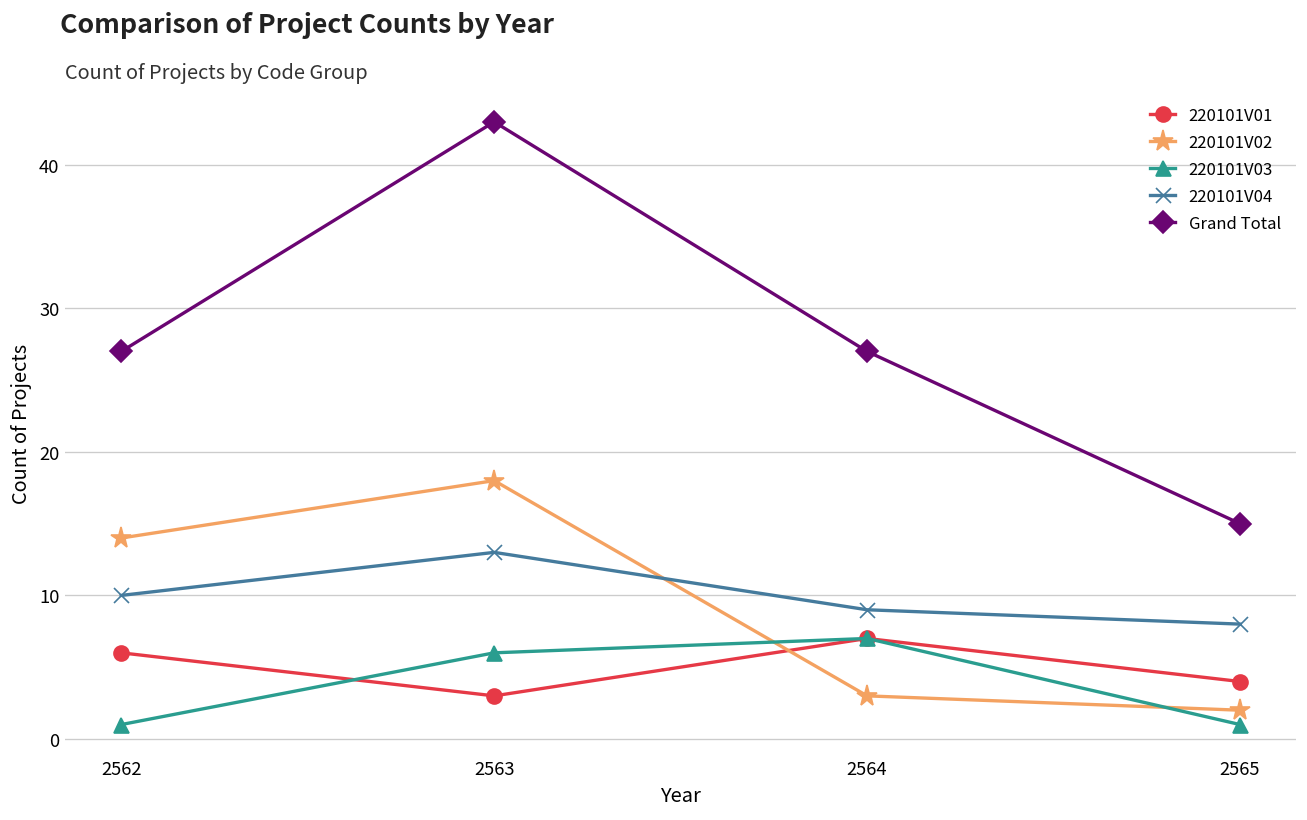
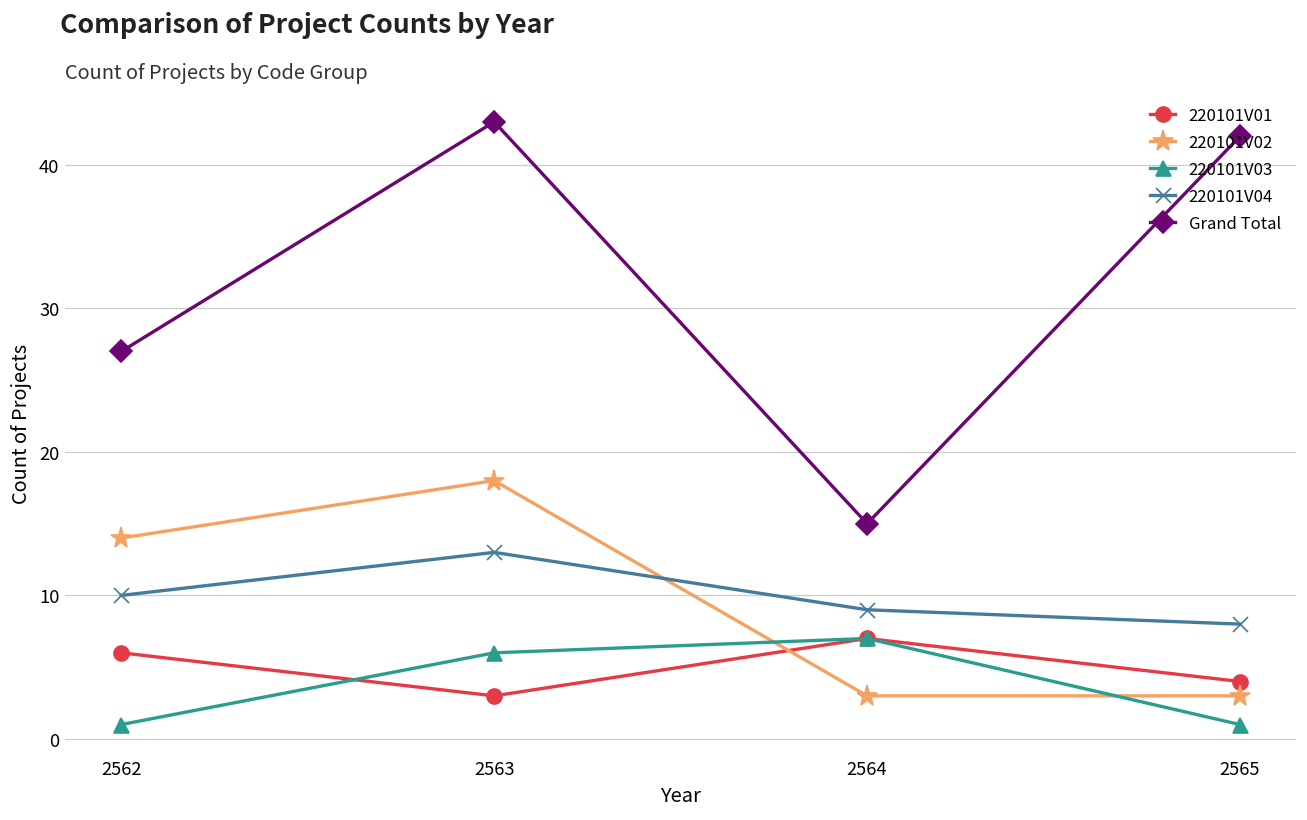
Grand Total, 2564: 27 -> 15
220101V02, 2565: 2 -> 3
Grand Total, 2565: 15 -> 42
